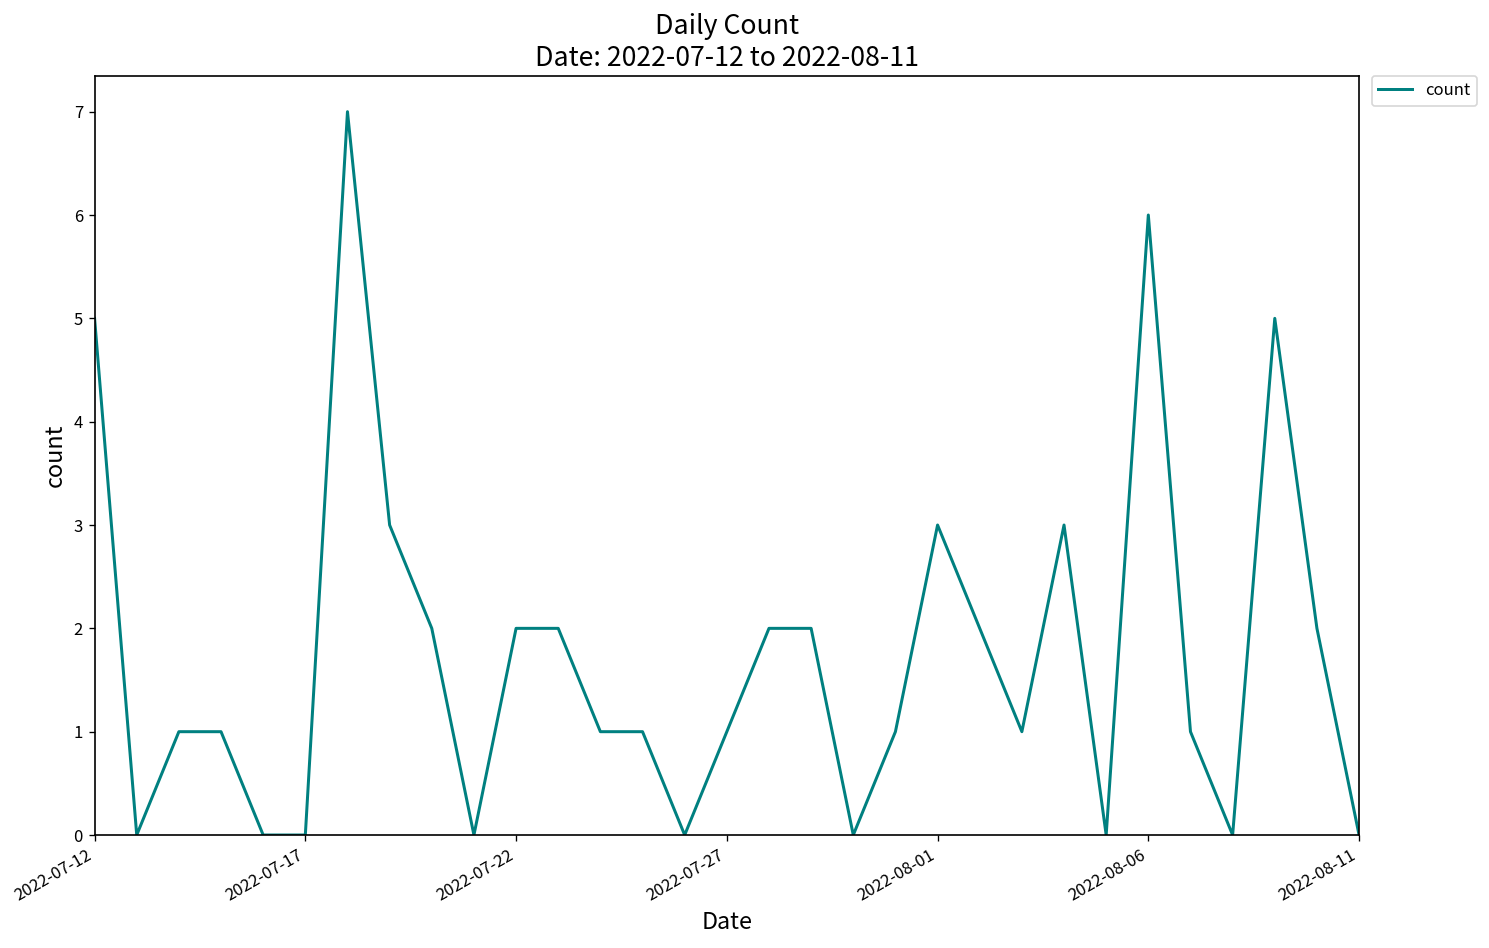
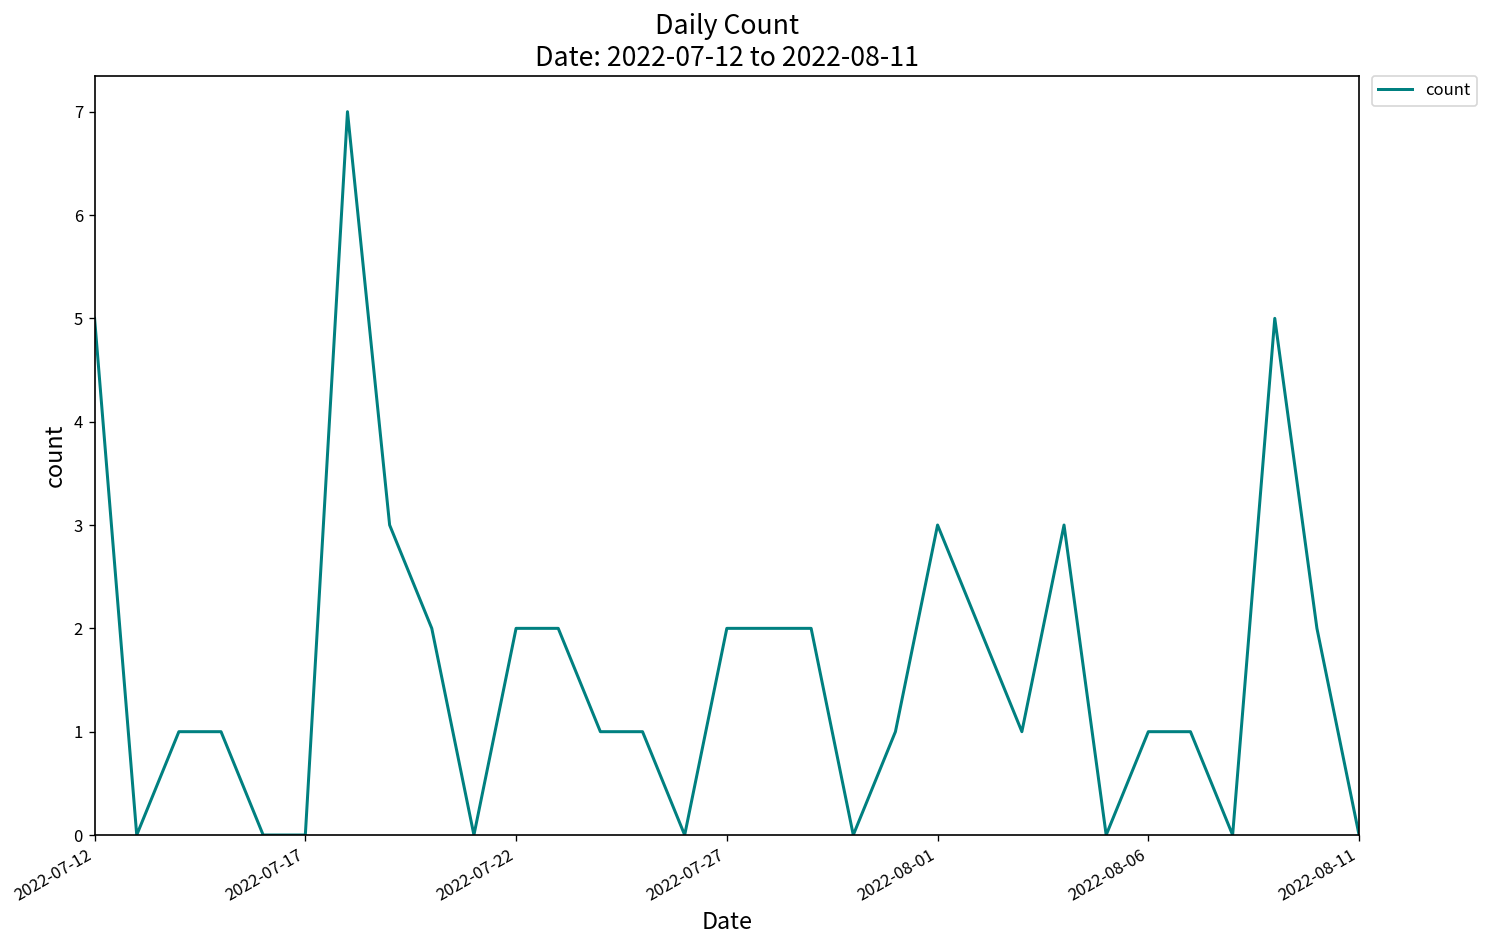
2022-07-27: 1 -> 2
2022-08-06: 6 -> 1
